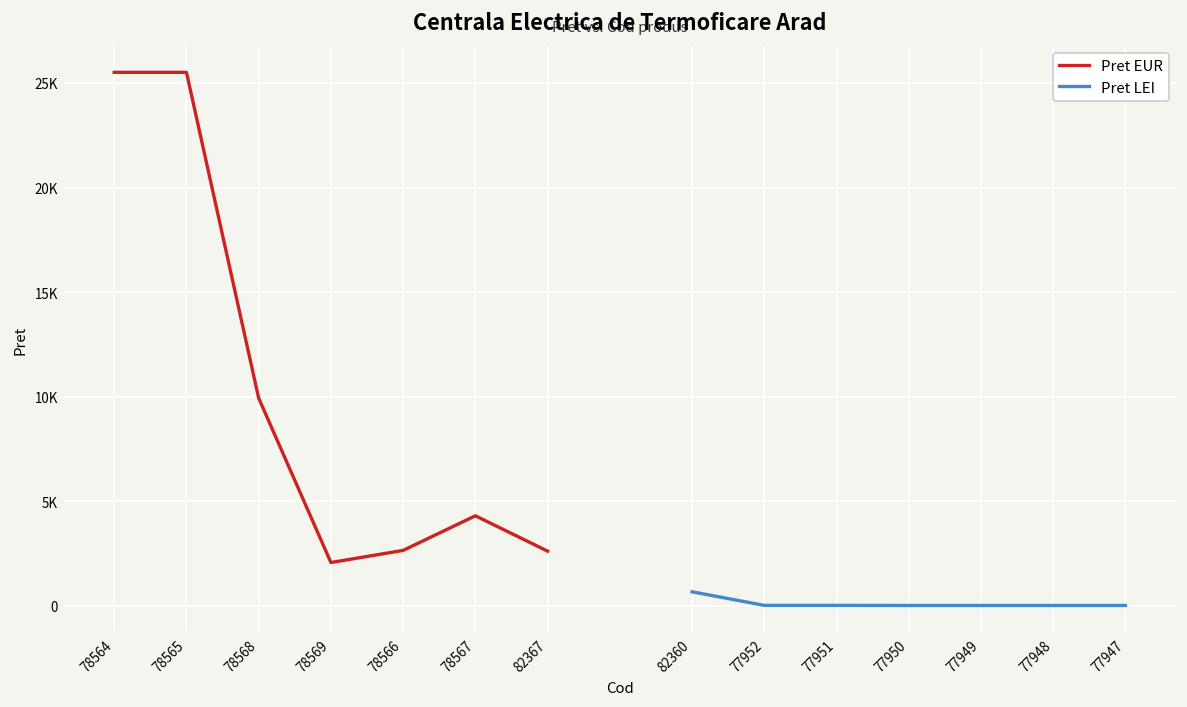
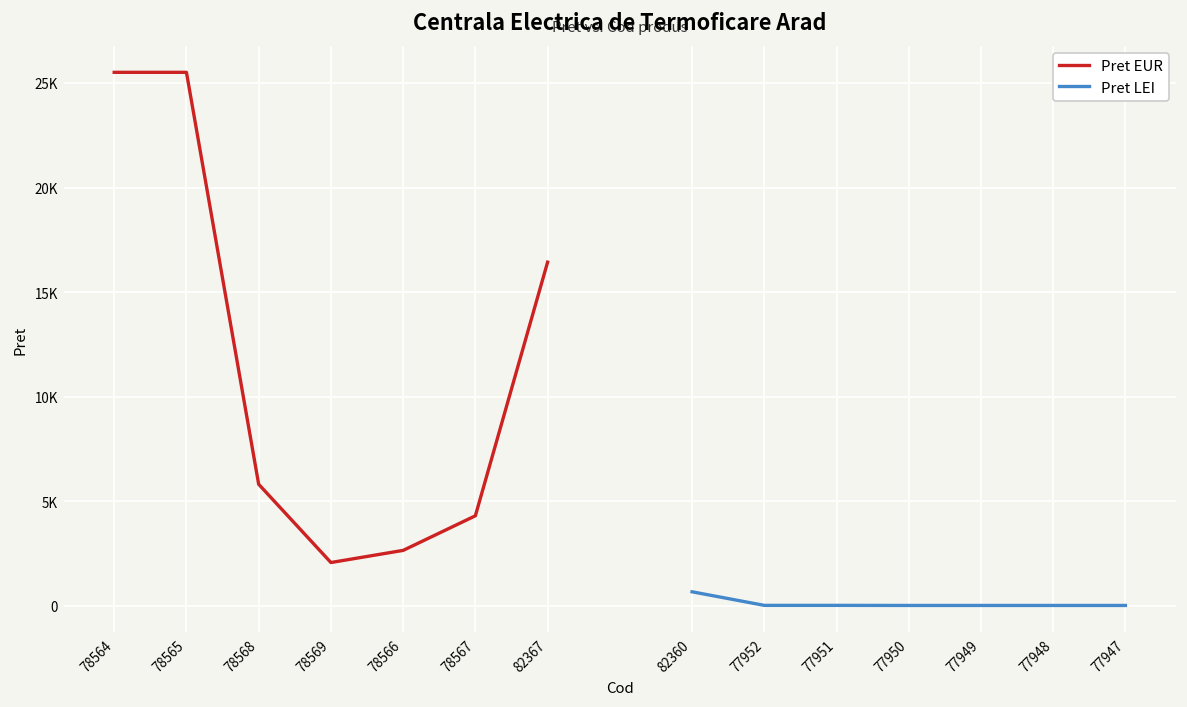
Pret EUR, 78568: 9900 -> 5800
Pret EUR, 82367: 2600 -> 16400
